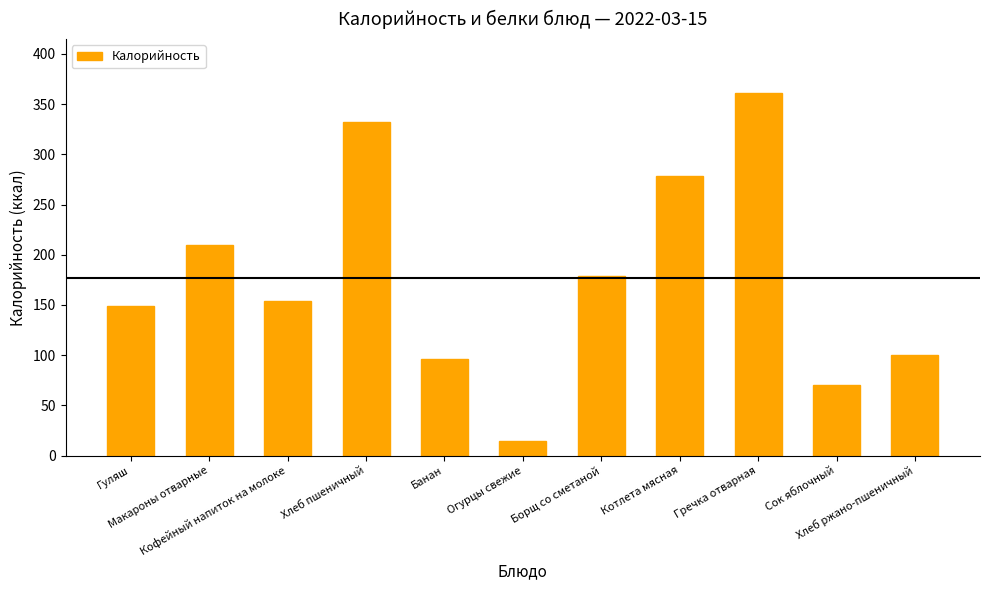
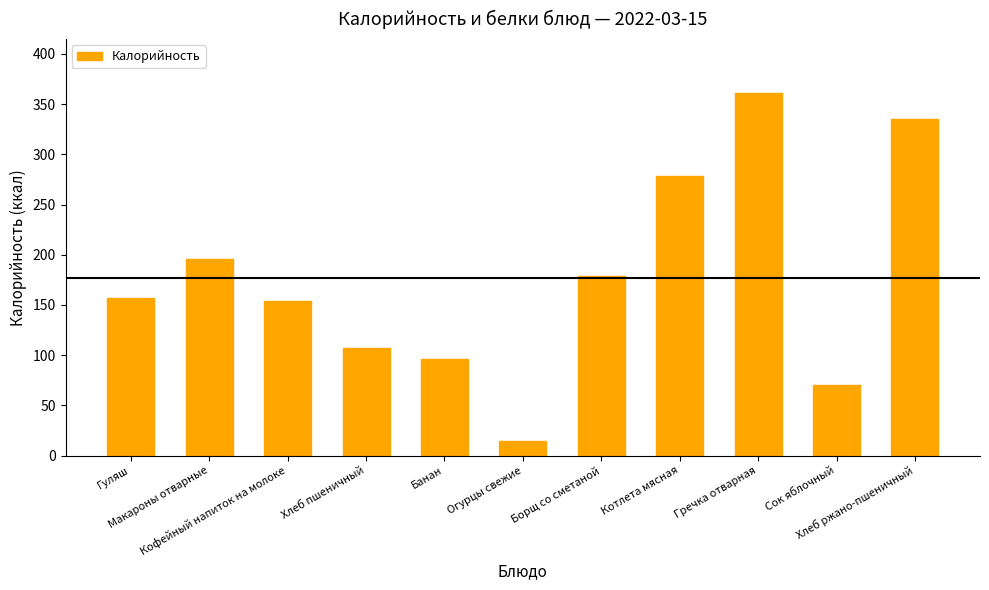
Гуляш: 148 -> 157
Макароны отварные: 210 -> 196
Хлеб пшеничный: 333 -> 107
Хлеб ржано-пшеничный: 101 -> 335
